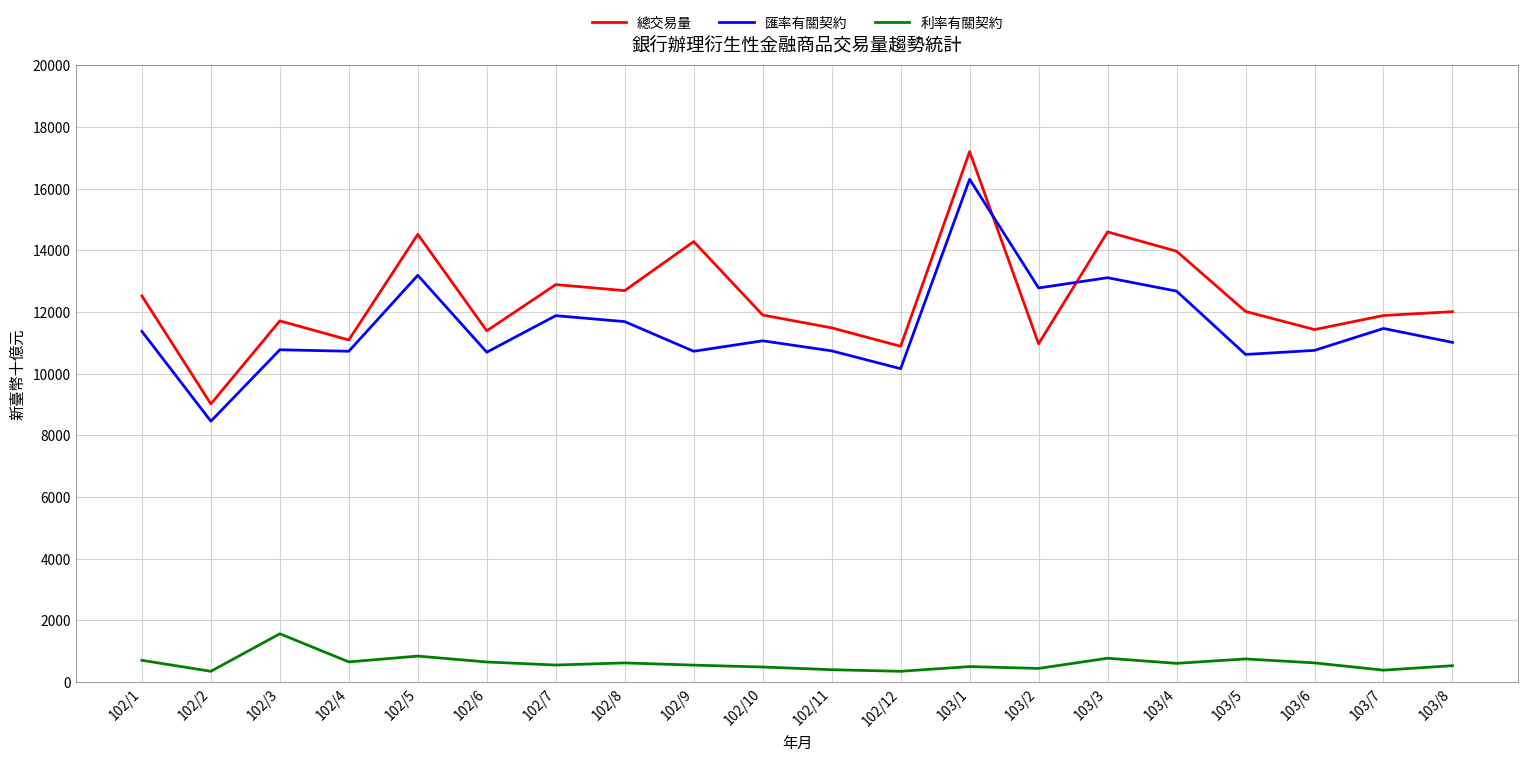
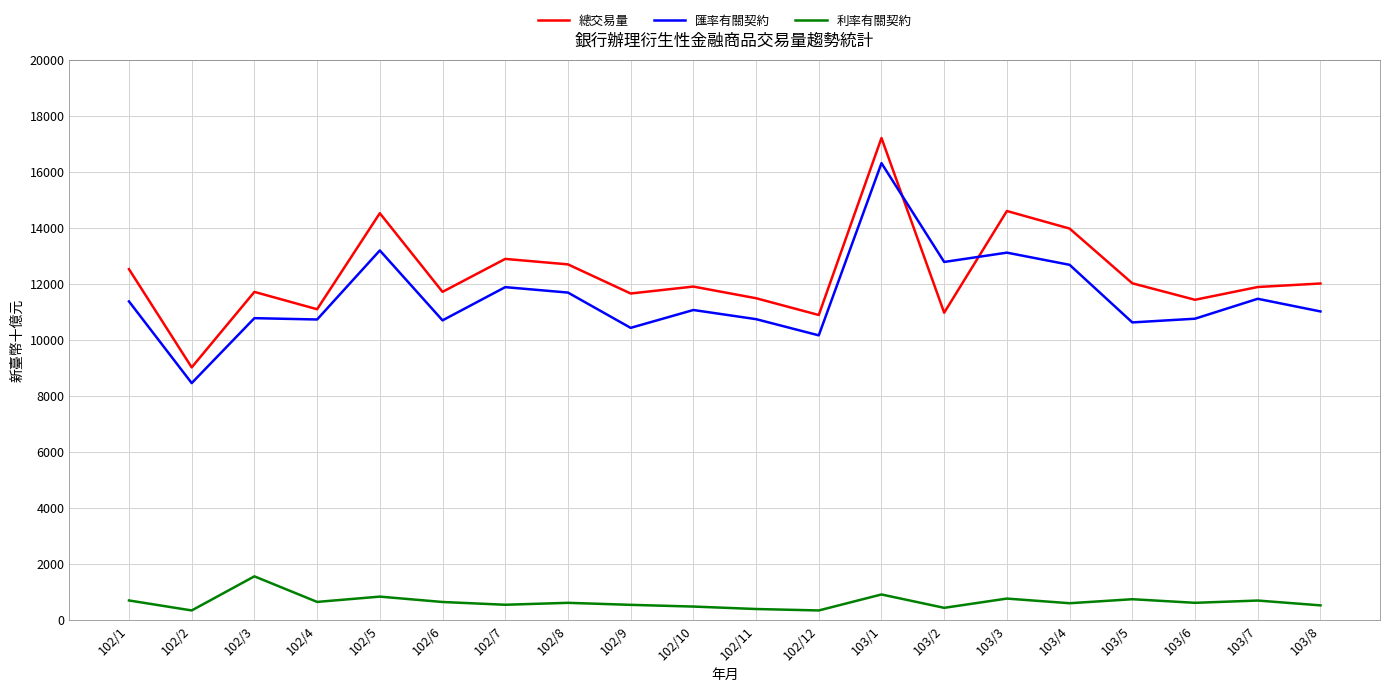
總交易量, 102/6: 11400 -> 11700
總交易量, 102/9: 14300 -> 11700
匯率有關契約, 102/9: 10700 -> 10400
利率有關契約, 103/1: 500 -> 900
利率有關契約, 103/7: 400 -> 700
